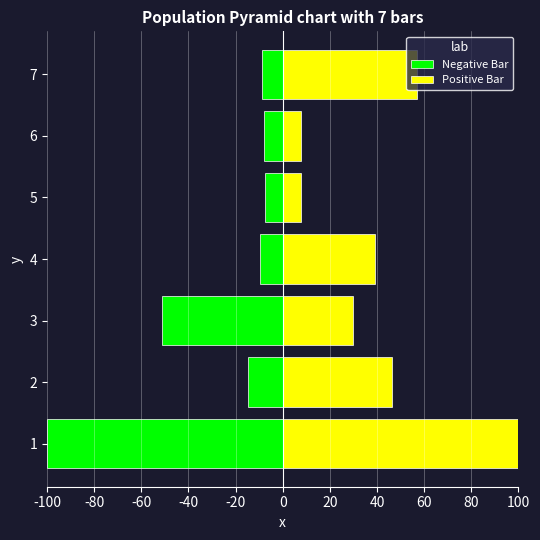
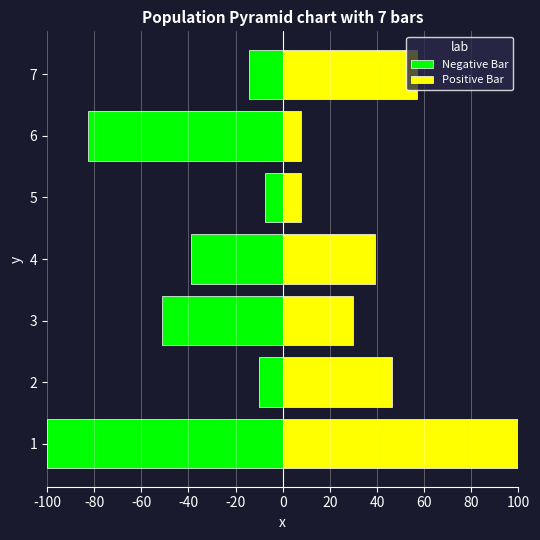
Negative Bar, 7: -9 -> -14
Negative Bar, 6: -8 -> -83
Negative Bar, 4: -10 -> -39
Negative Bar, 2: -15 -> -10
